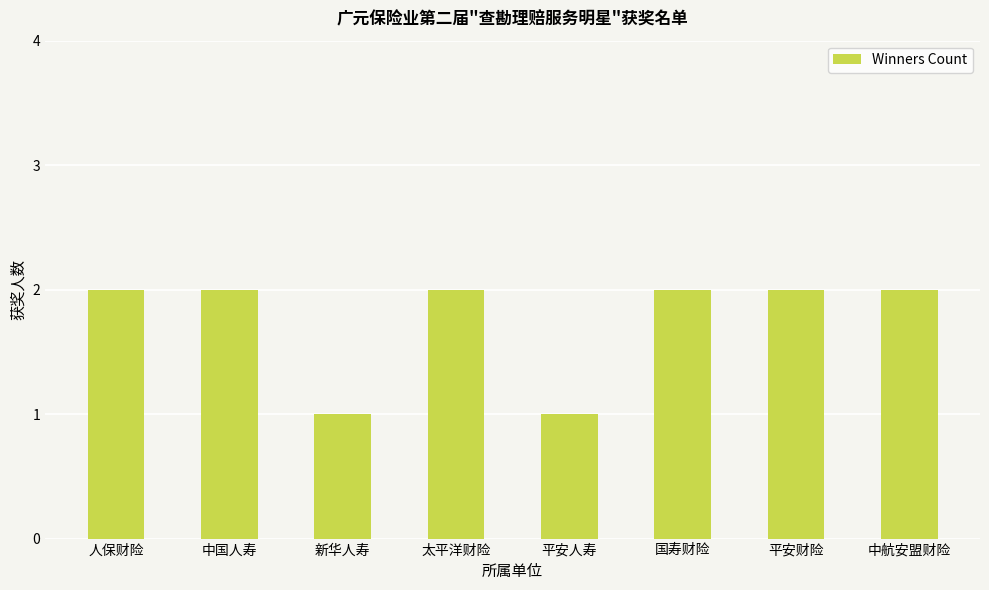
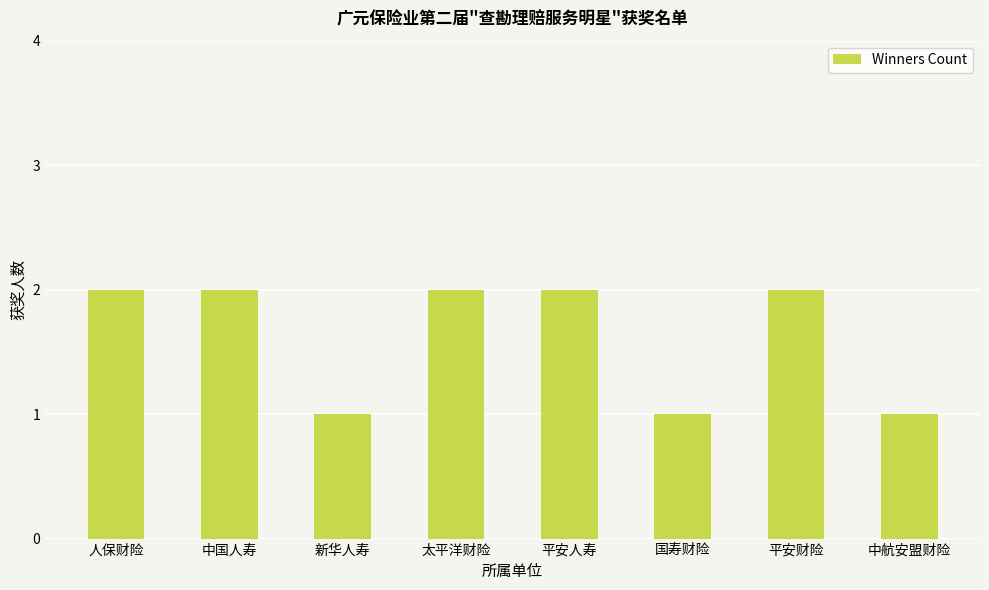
平安人寿: 1 -> 2
国寿财险: 2 -> 1
中航安盟财险: 2 -> 1
